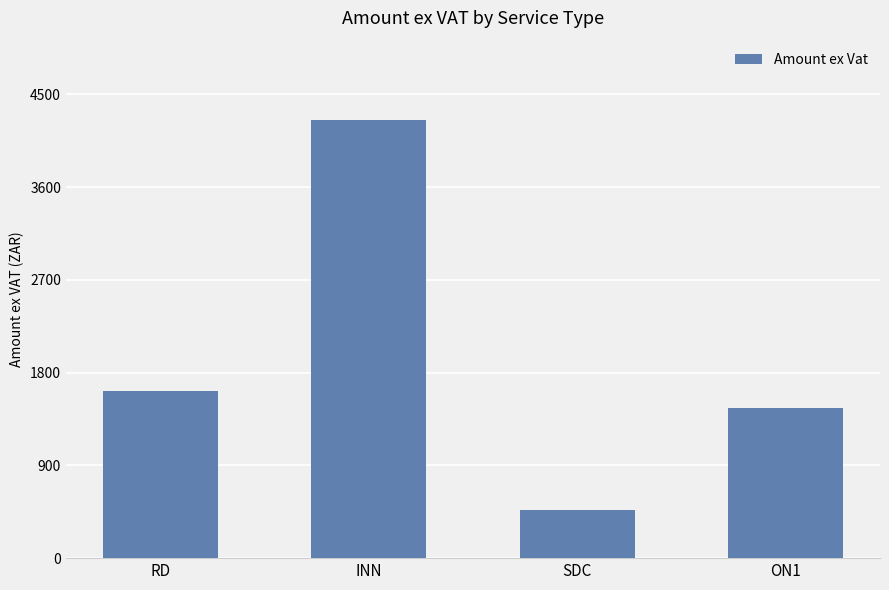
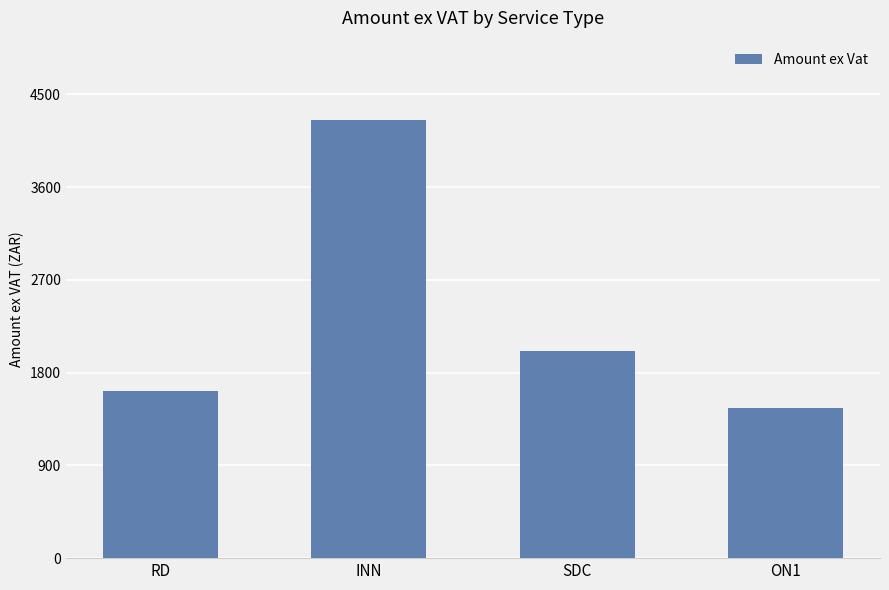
SDC: 470 -> 2010
